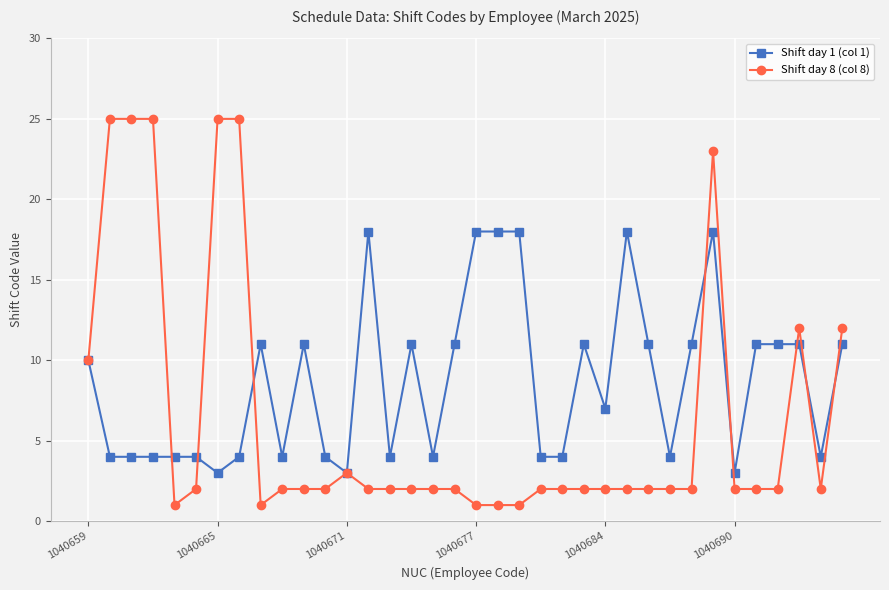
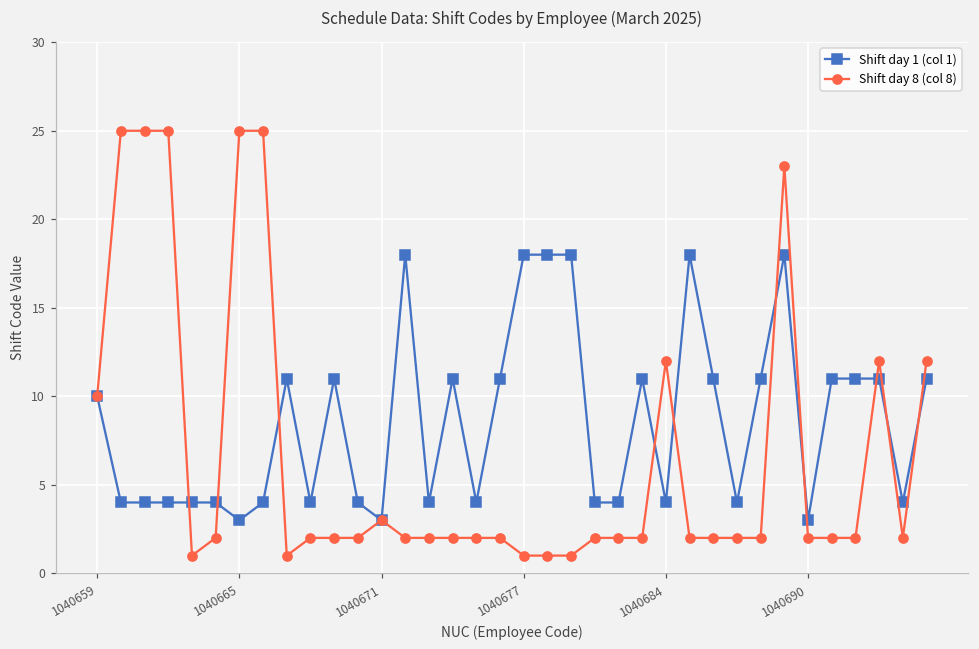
Shift day 1 (col 1), 1040684: 7 -> 4
Shift day 8 (col 8), 1040684: 2 -> 12
